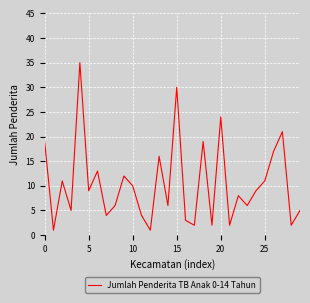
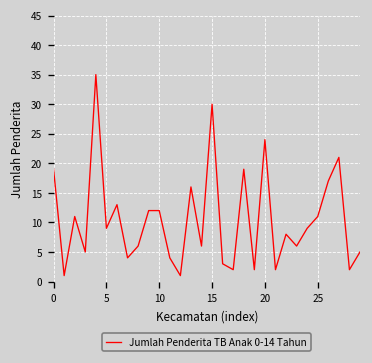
10: 10 -> 12
